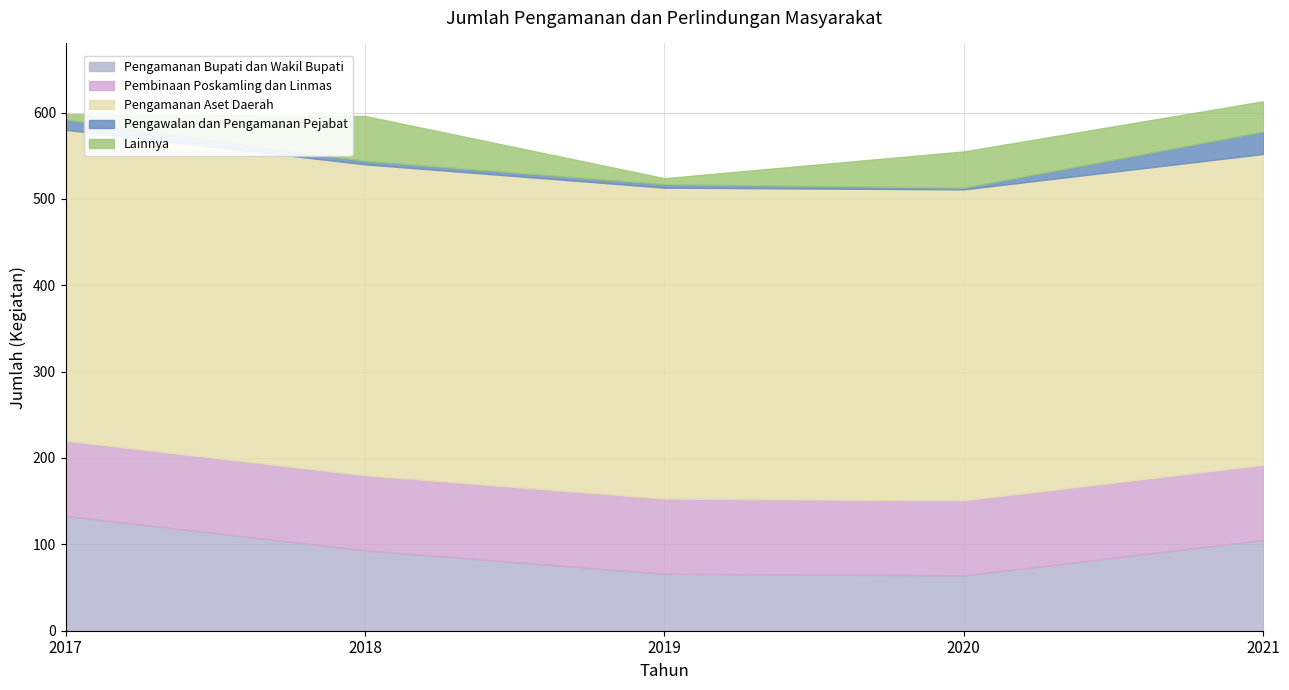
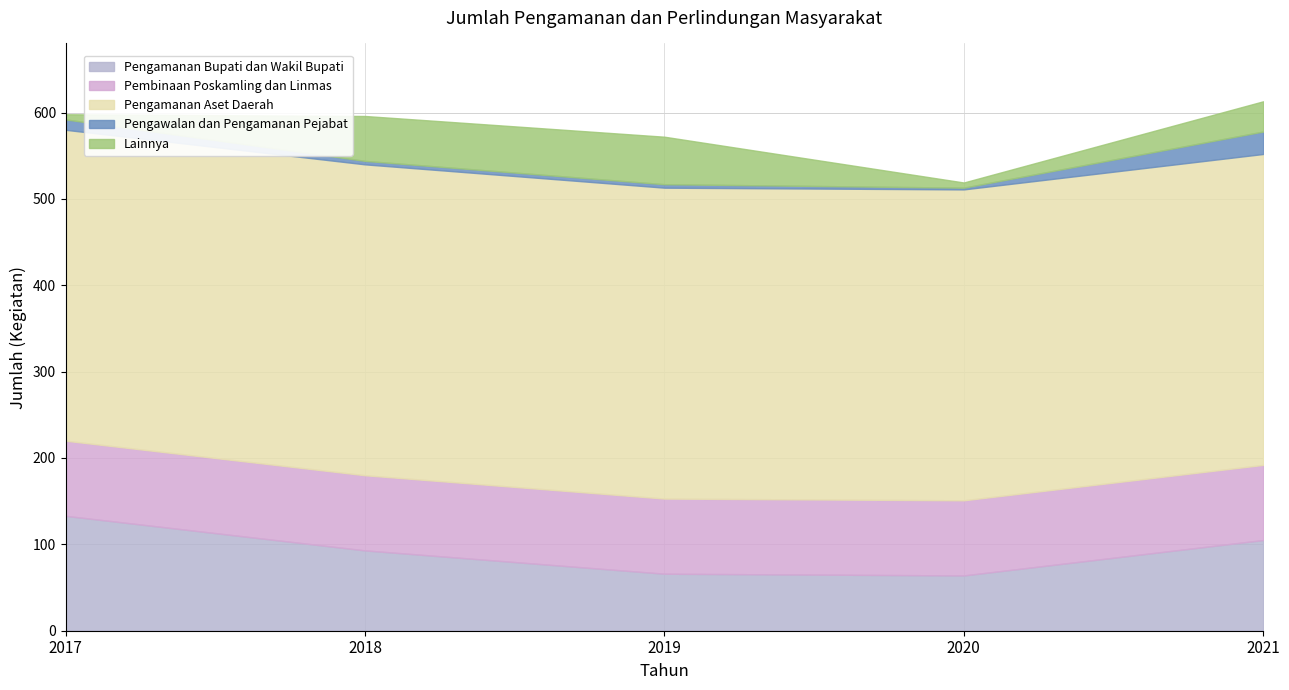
Lainnya, 2019: 10 -> 60
Lainnya, 2020: 40 -> 10
